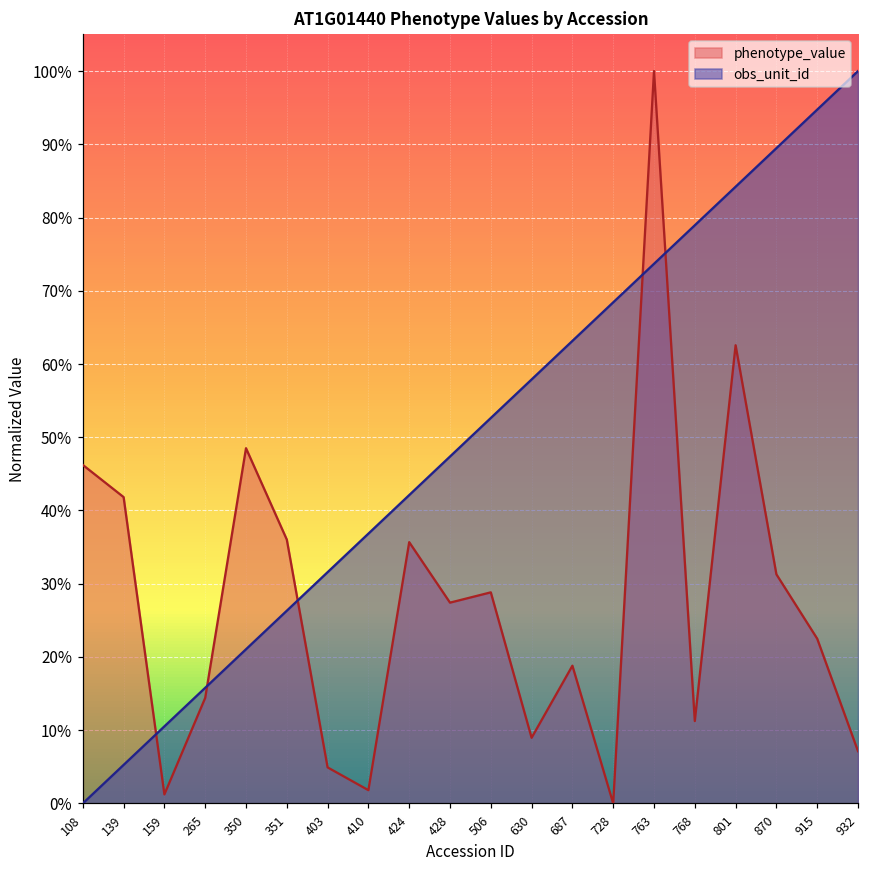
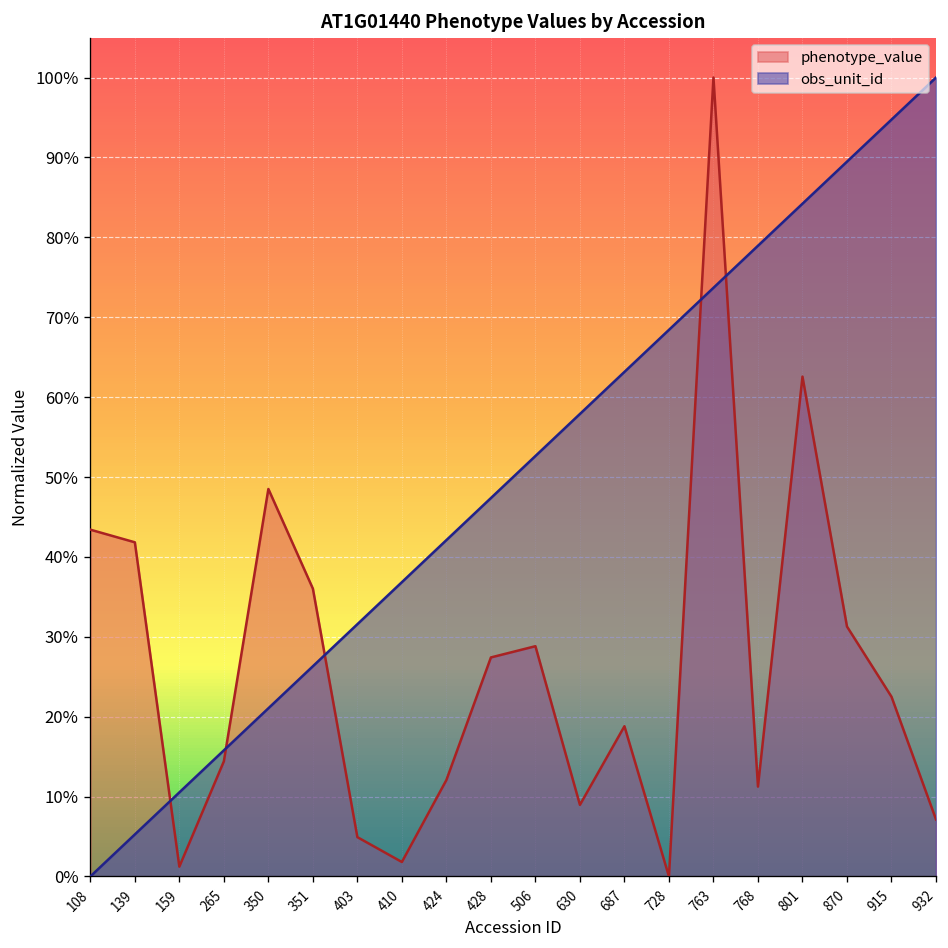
phenotype_value, 108: 46% -> 43%
phenotype_value, 424: 36% -> 12%
